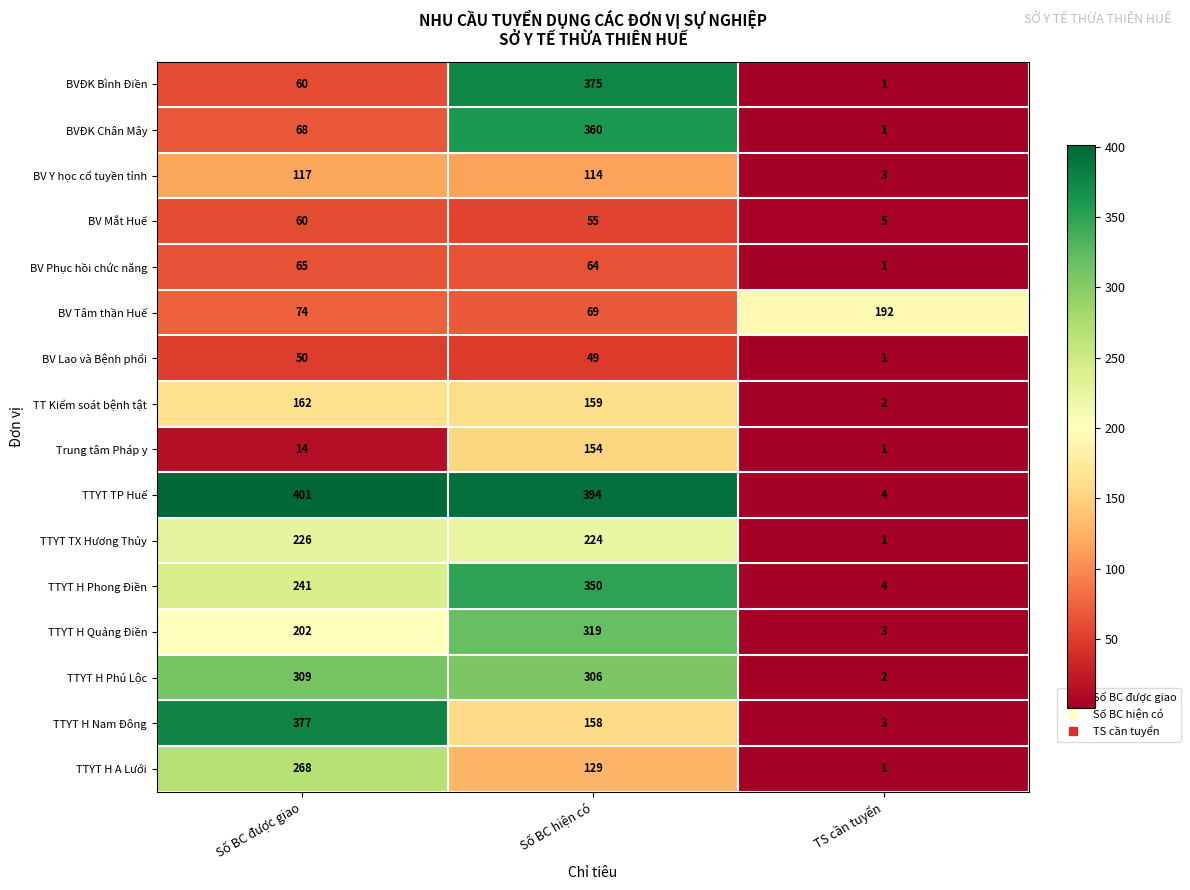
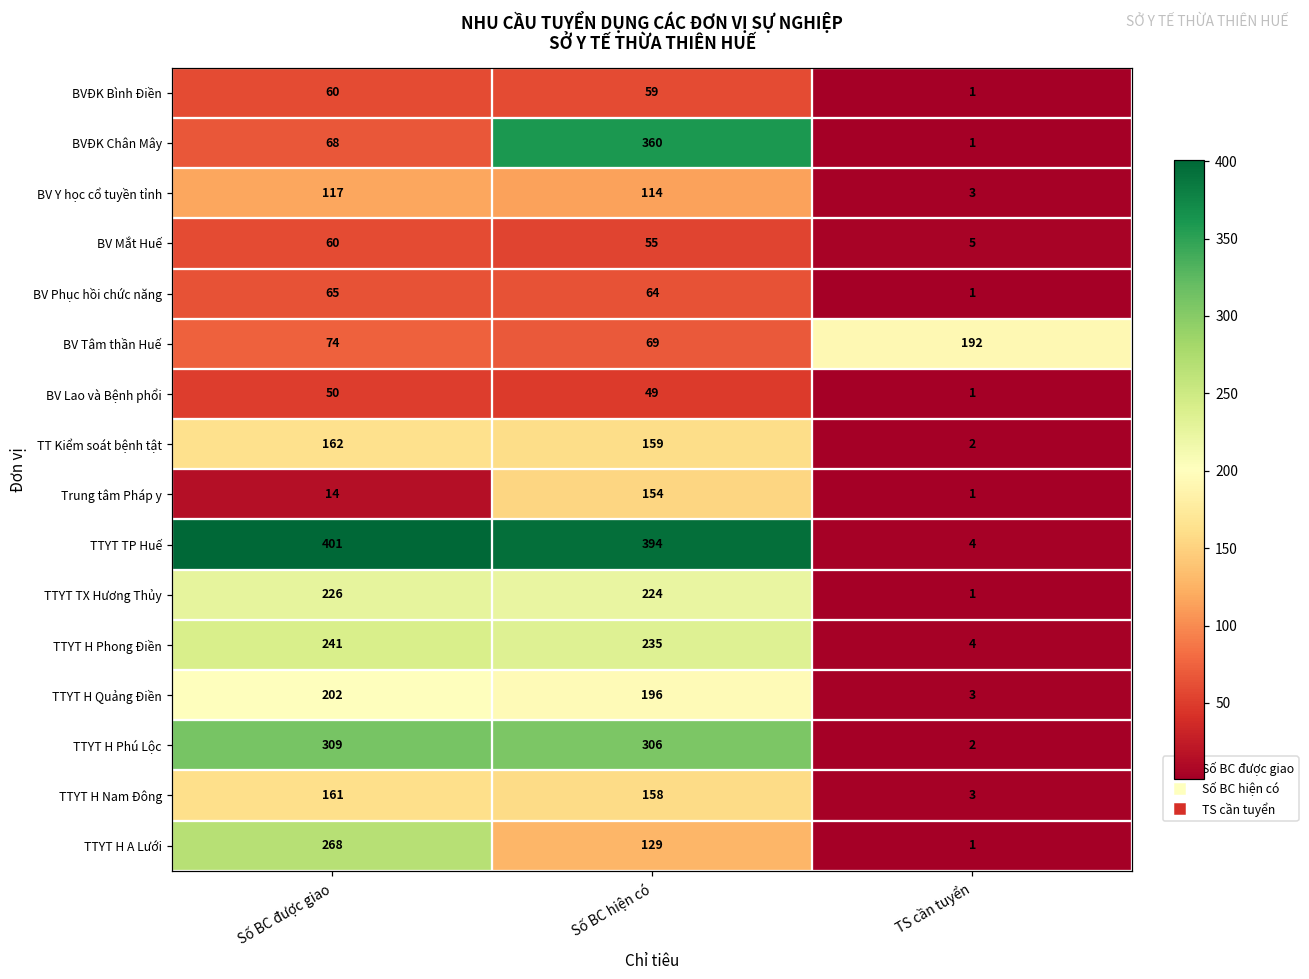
BVĐK Bình Điền, Số BC hiện có: 375 -> 59
TTYT H Phong Điền, Số BC hiện có: 350 -> 235
TTYT H Quảng Điền, Số BC hiện có: 319 -> 196
TTYT H Nam Đông, Số BC được giao: 377 -> 161
